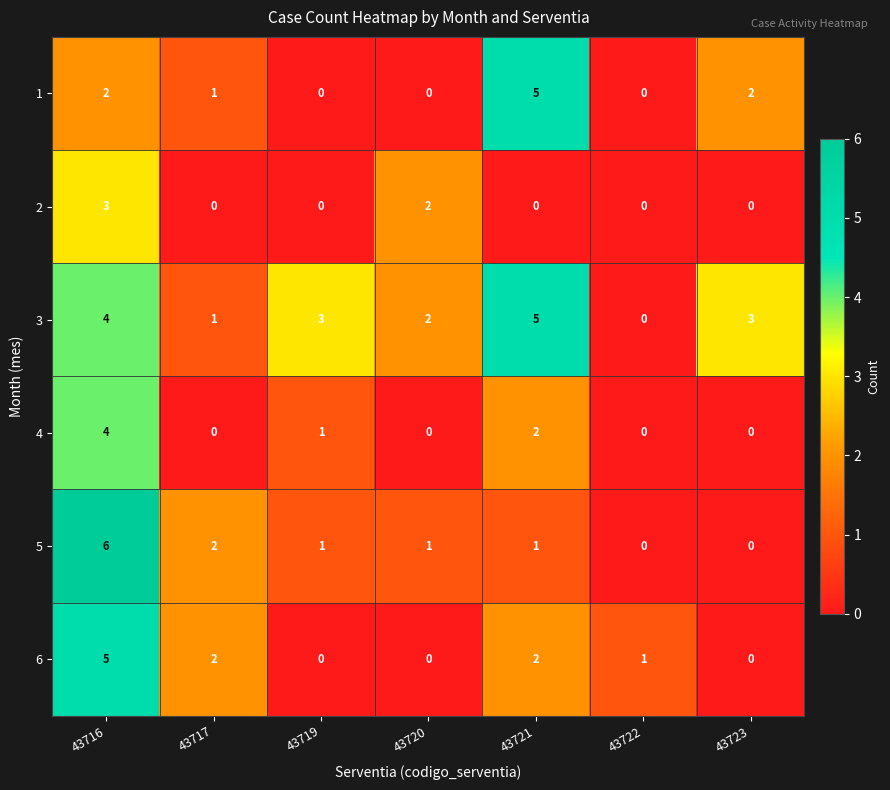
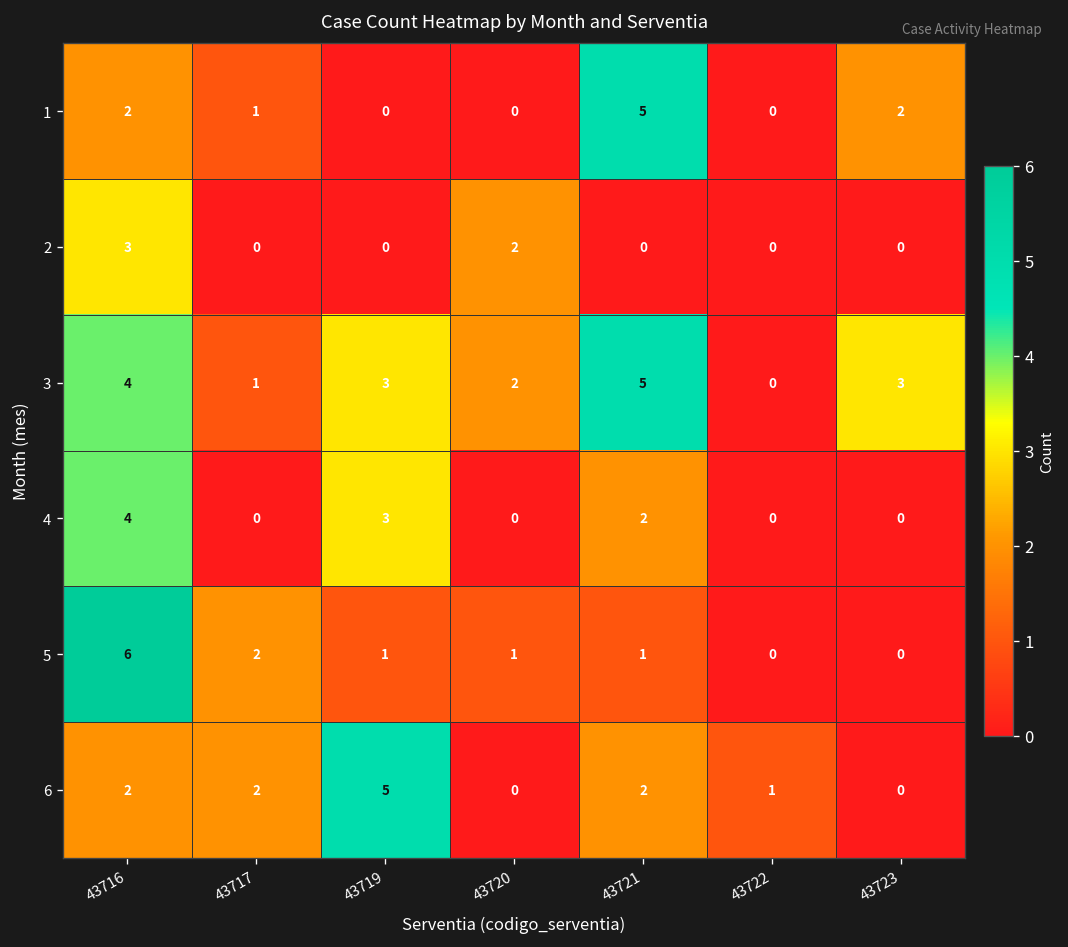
4, 43719: 1 -> 3
6, 43716: 5 -> 2
6, 43719: 0 -> 5
